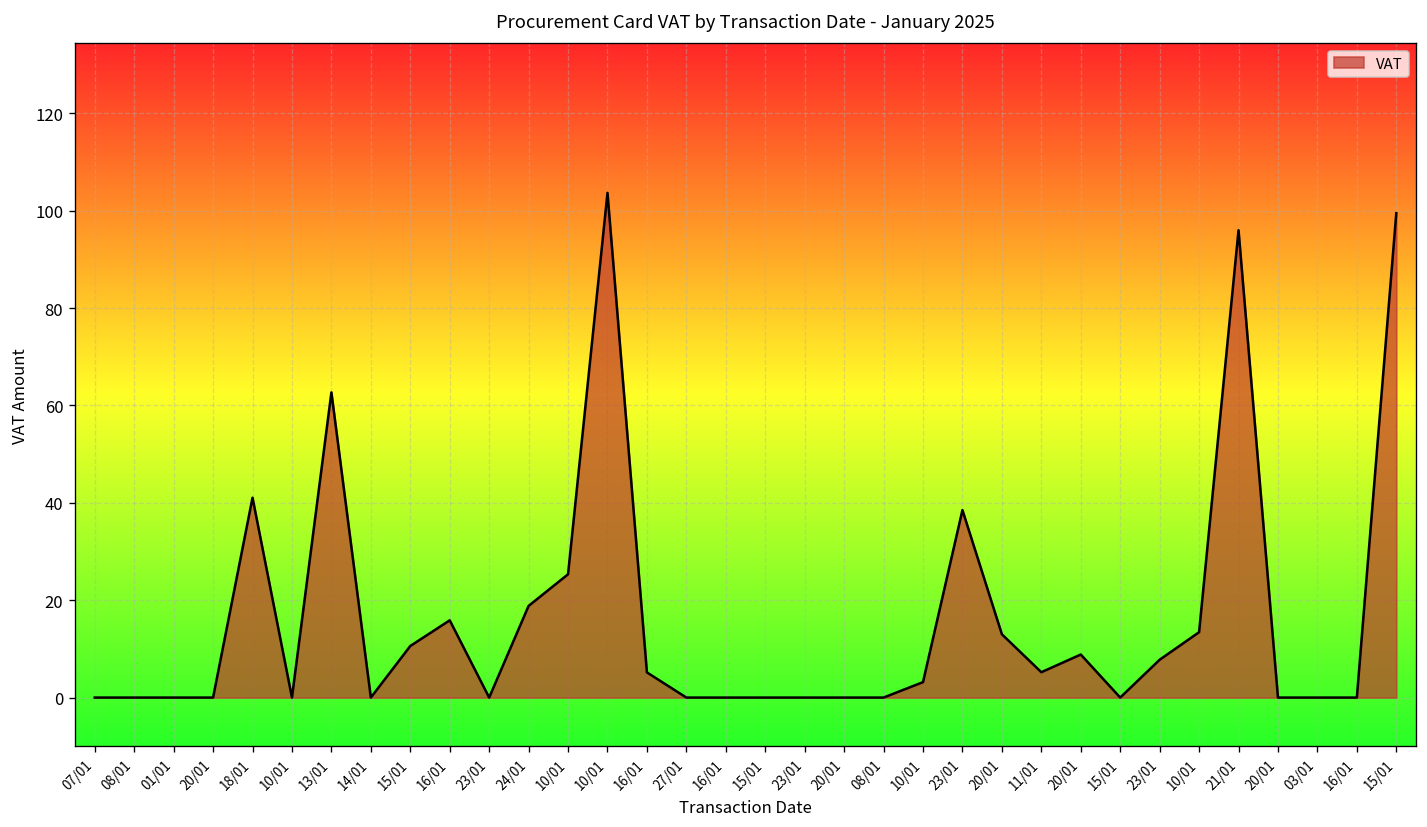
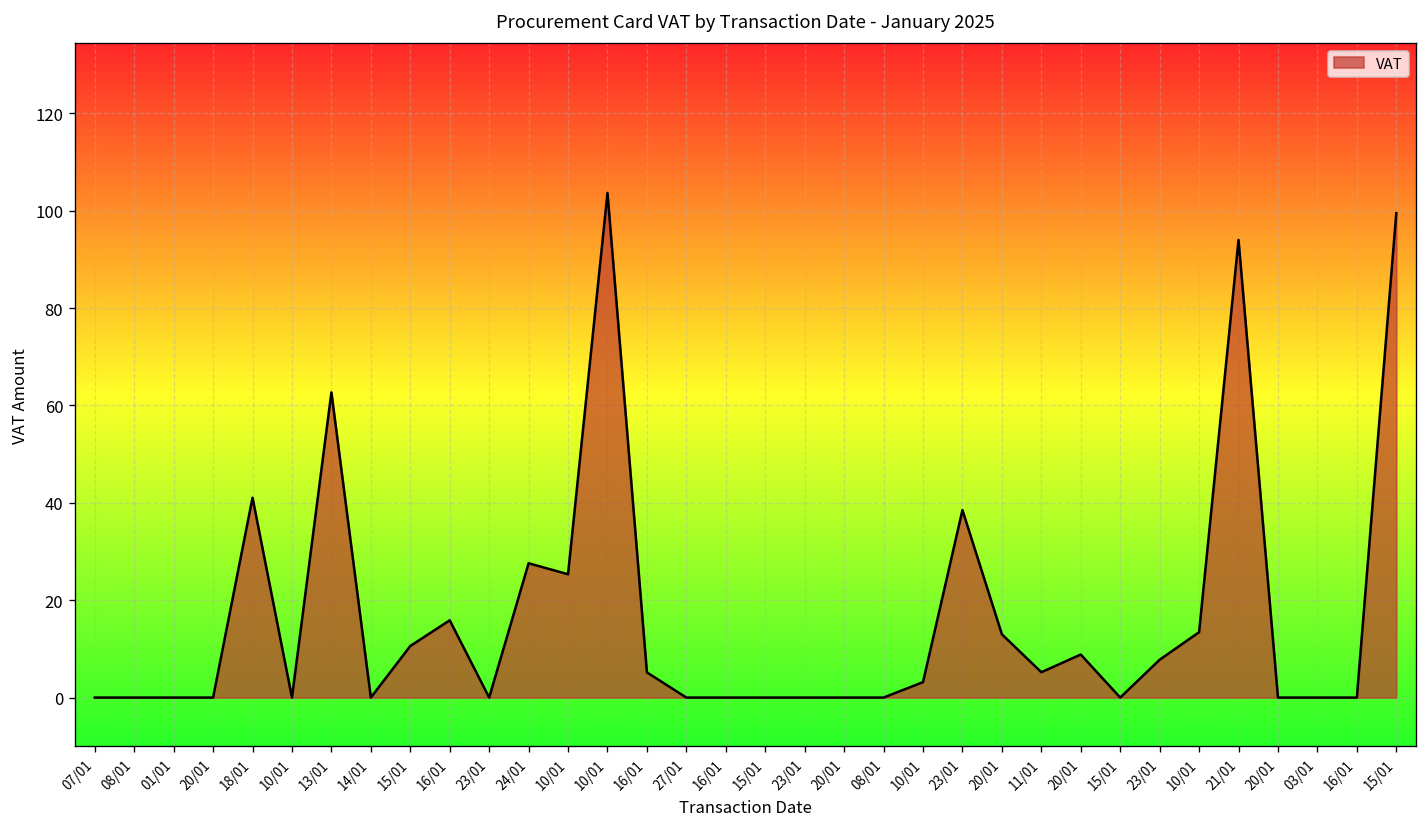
24/01: 19 -> 28
21/01: 96 -> 94
